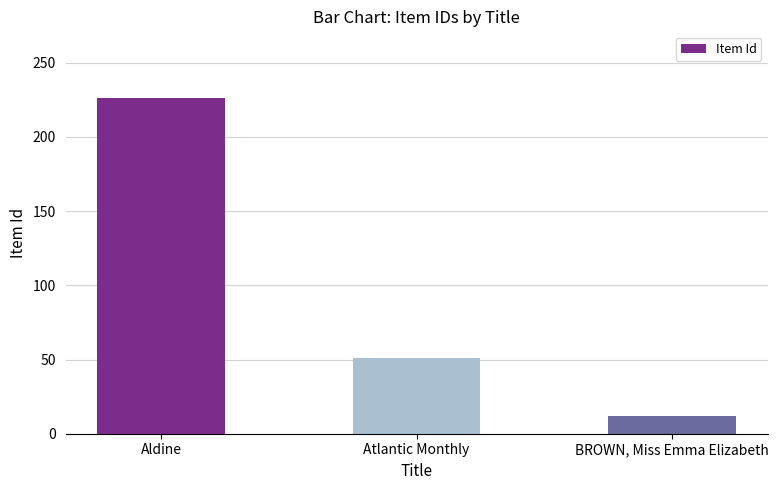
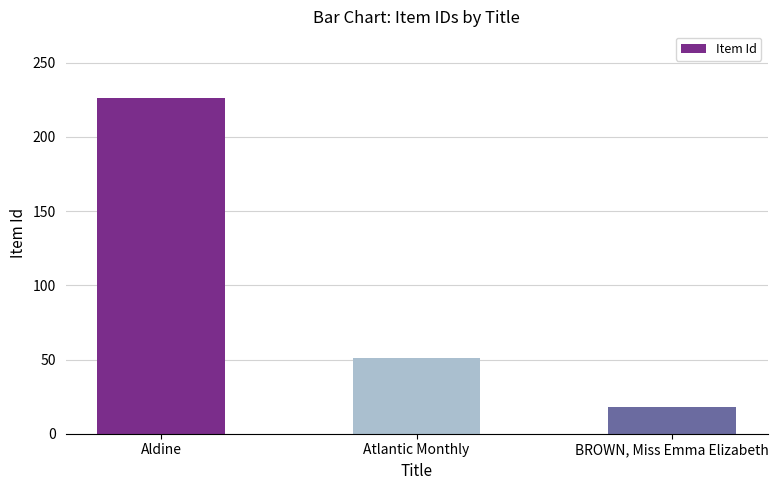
BROWN, Miss Emma Elizabeth: 12 -> 18
